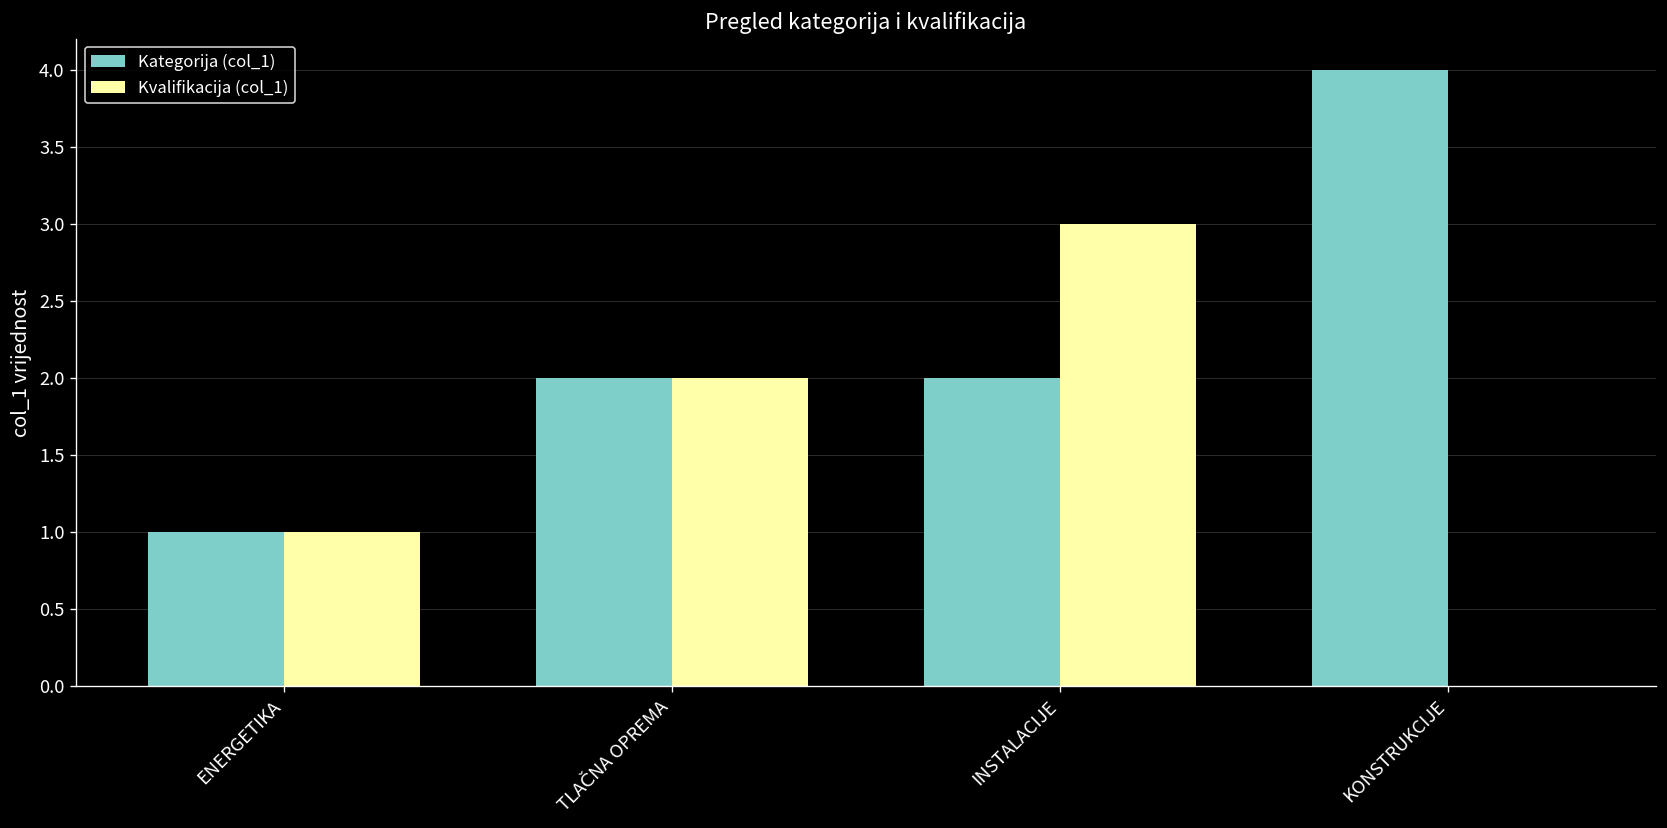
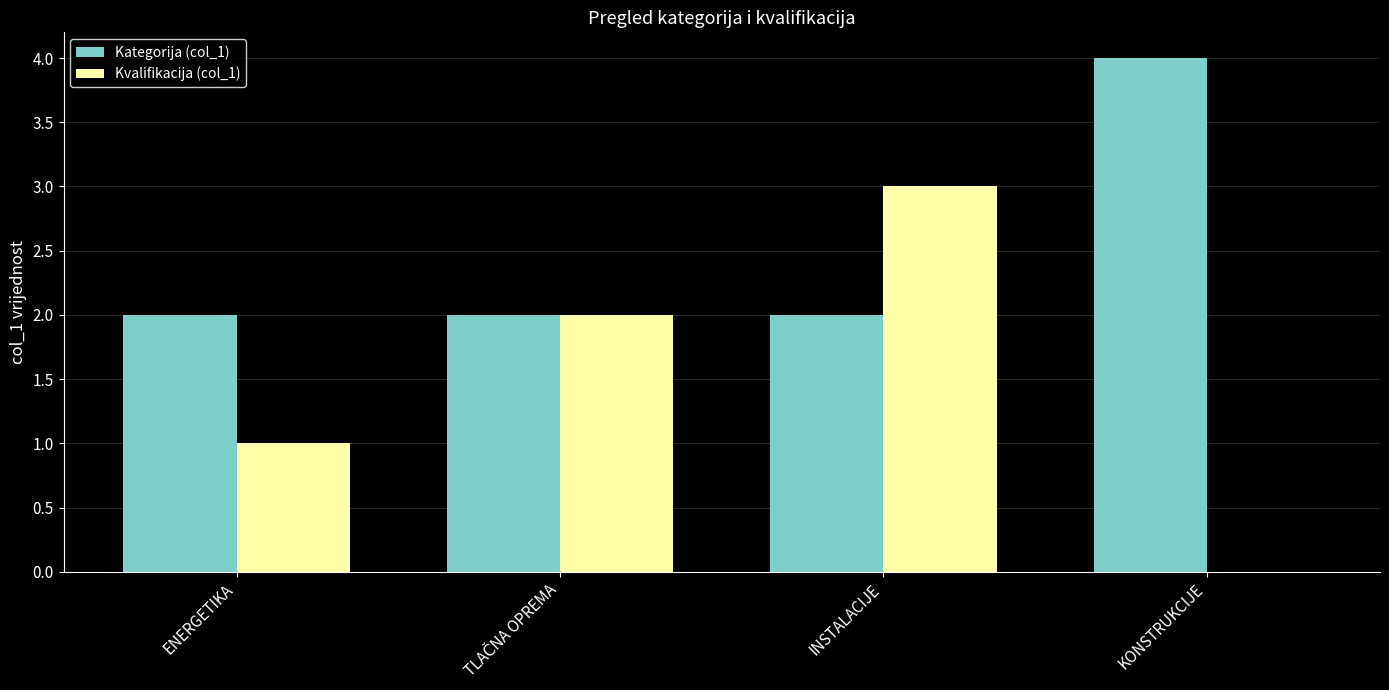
Kategorija (col_1), ENERGETIKA: 1 -> 2
